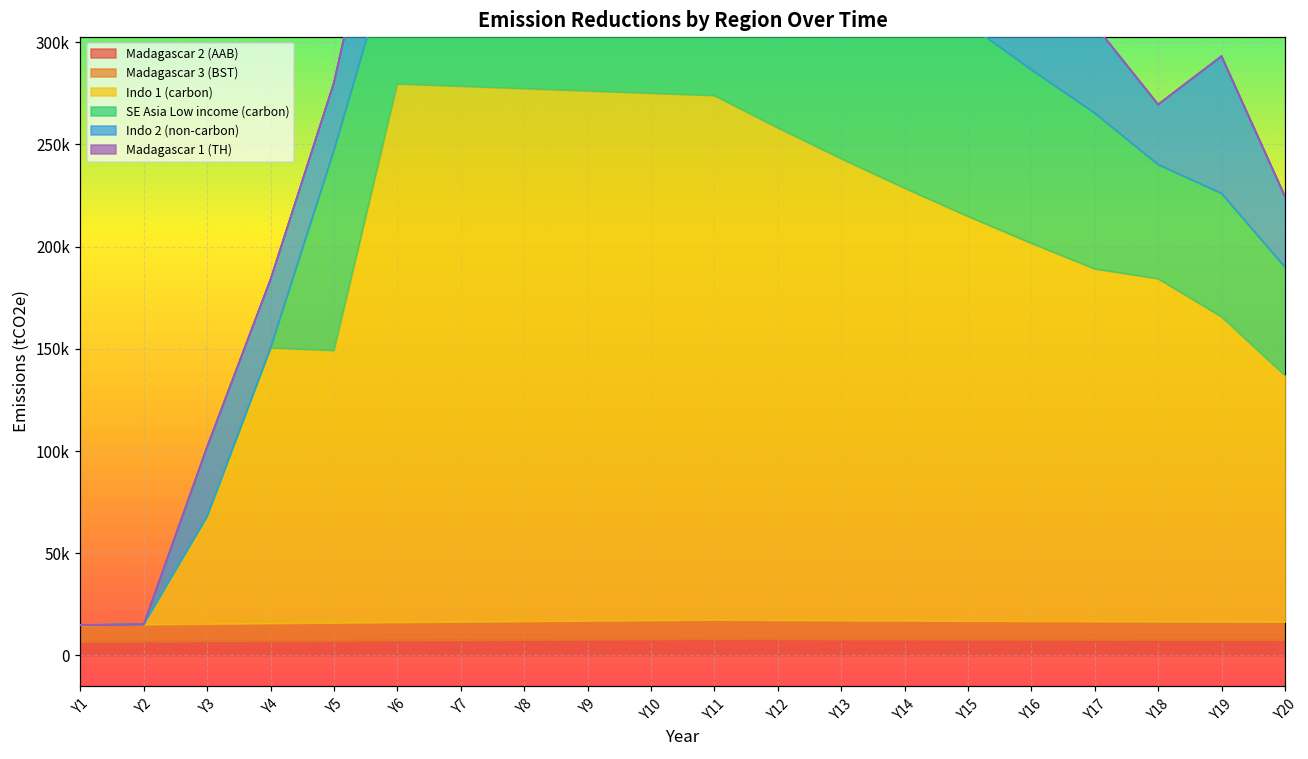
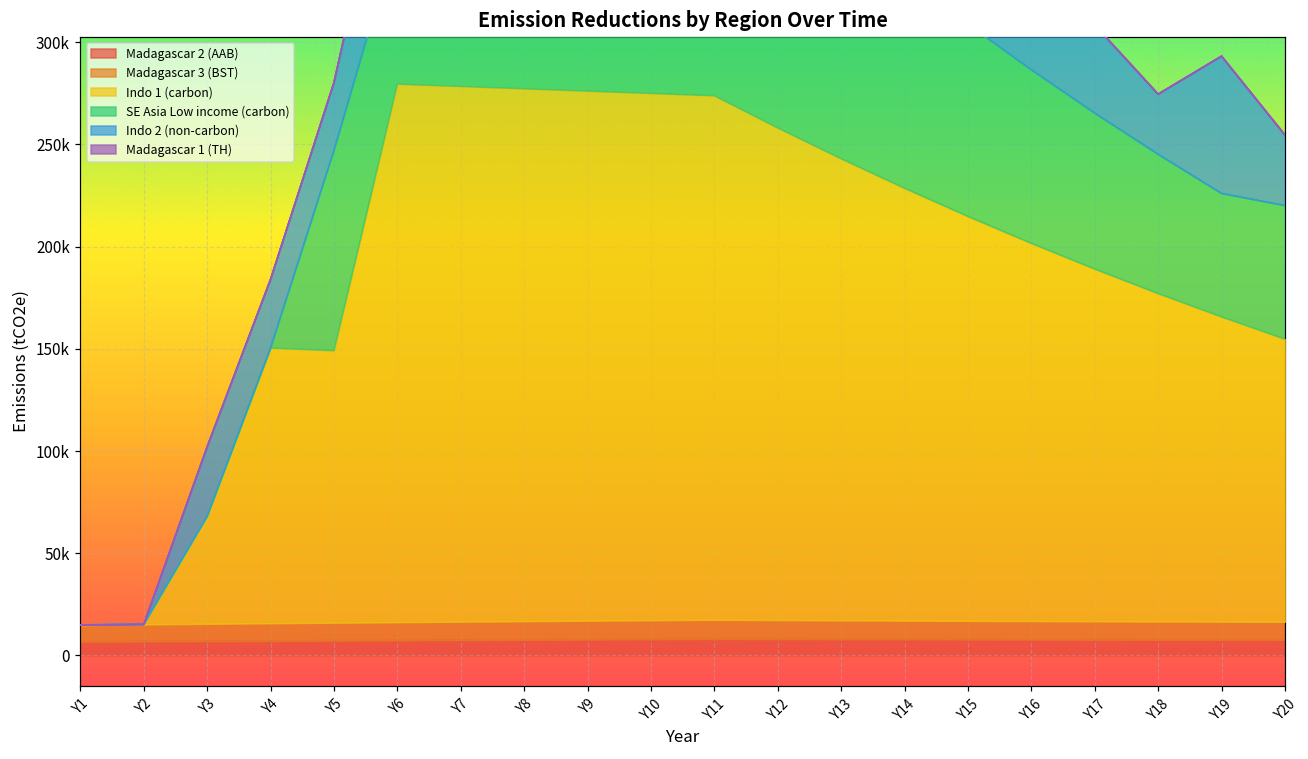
Indo 1 (carbon), Y18: 168000 -> 160000
SE Asia Low income (carbon), Y18: 56000 -> 68000
Indo 1 (carbon), Y20: 120000 -> 138000
SE Asia Low income (carbon), Y20: 53000 -> 65000
